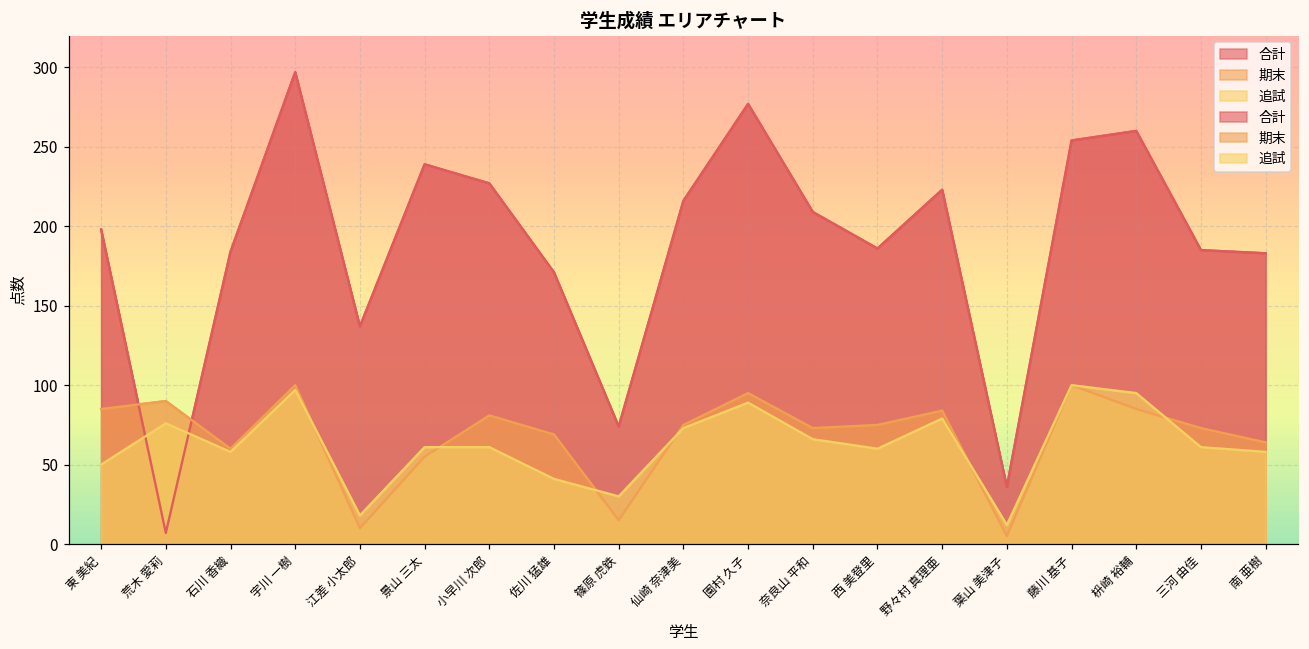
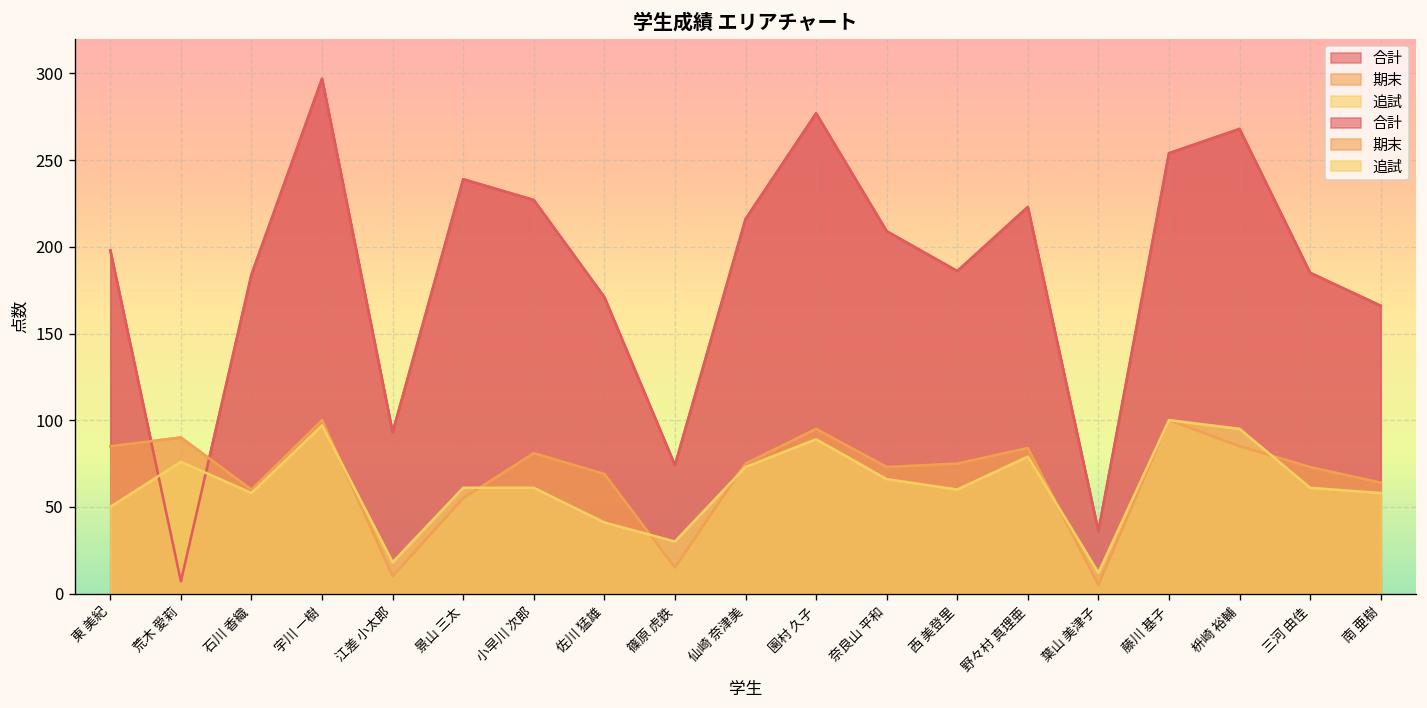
合計, 江差 小太郎: 137 -> 93
合計, 枡崎 裕輔: 260 -> 268
合計, 南 亜樹: 183 -> 166
